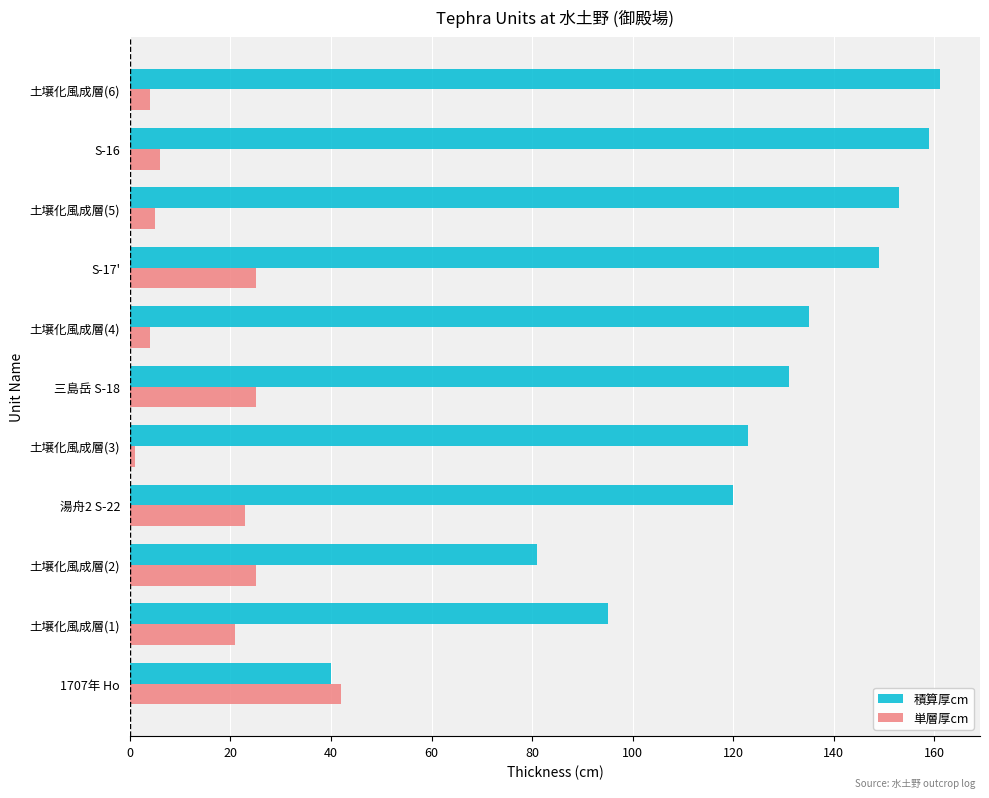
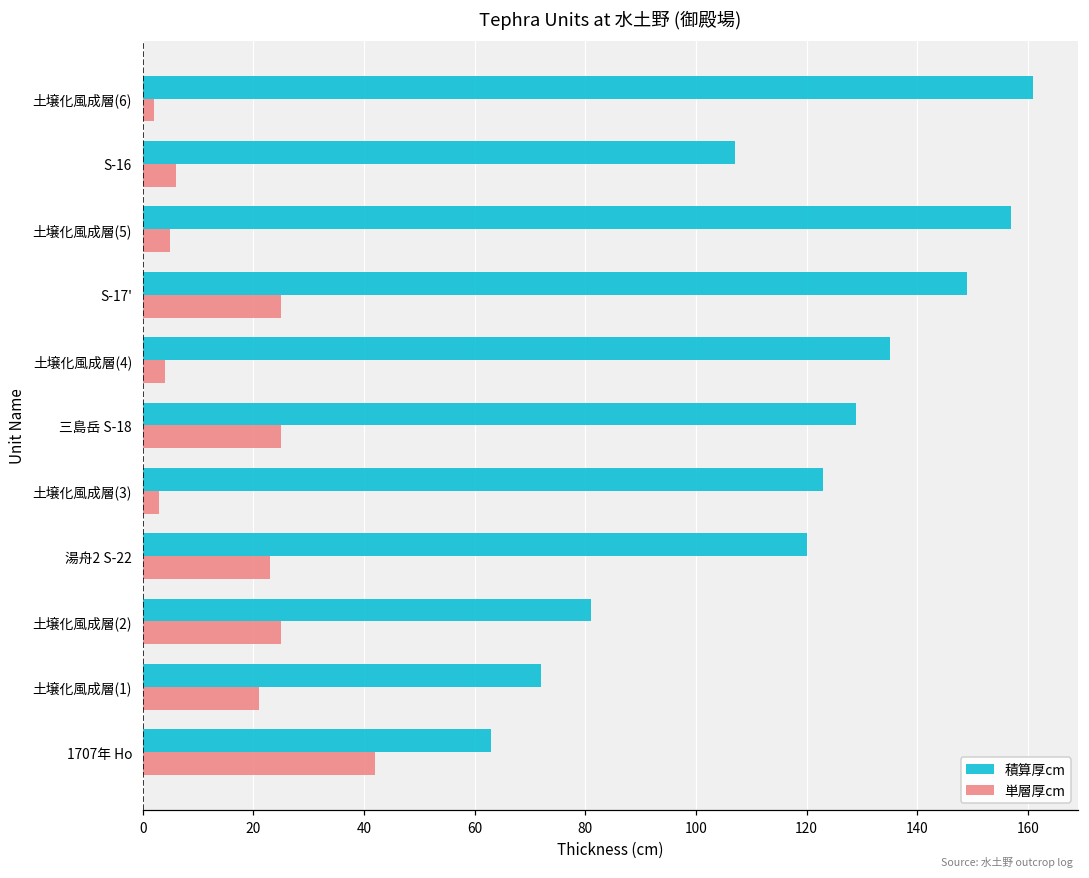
単層厚cm, 土壌化風成層(6): 4 -> 2
積算厚cm, S-16: 159 -> 107
積算厚cm, 土壌化風成層(5): 153 -> 157
積算厚cm, 三島岳 S-18: 131 -> 129
単層厚cm, 土壌化風成層(3): 1 -> 3
積算厚cm, 土壌化風成層(1): 95 -> 72
積算厚cm, 1707年 Ho: 40 -> 63
